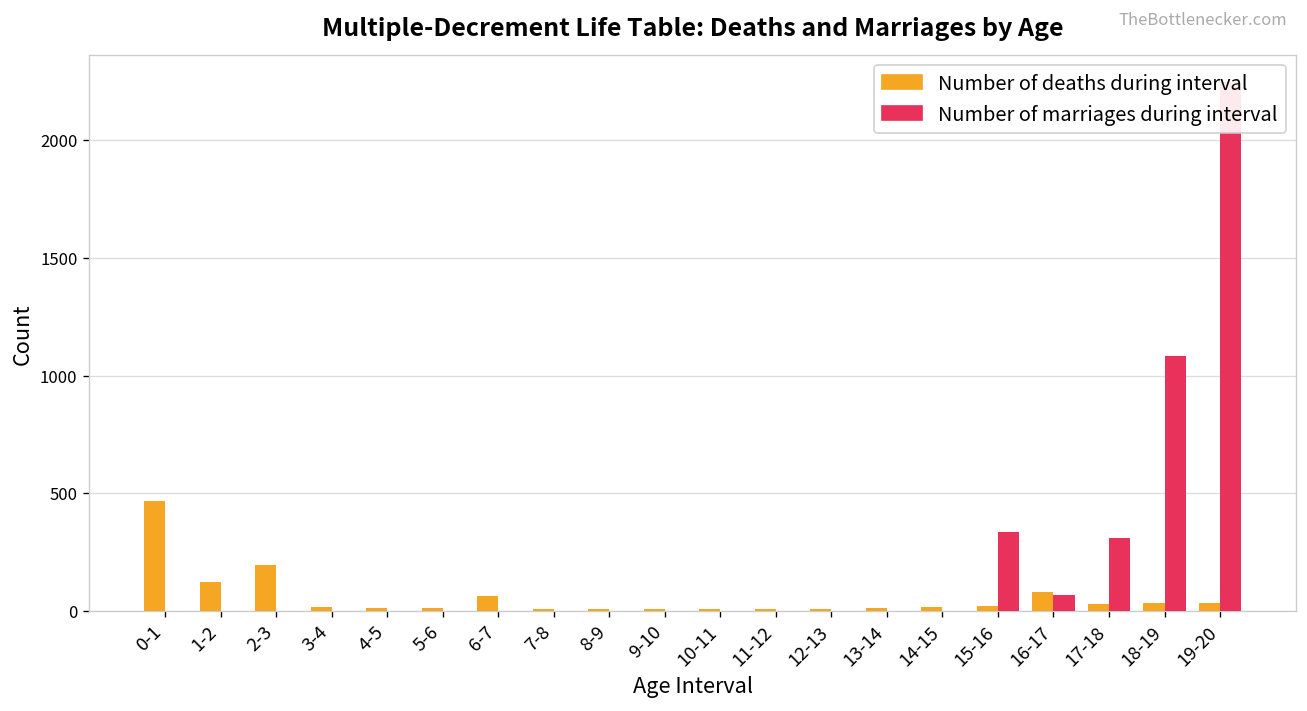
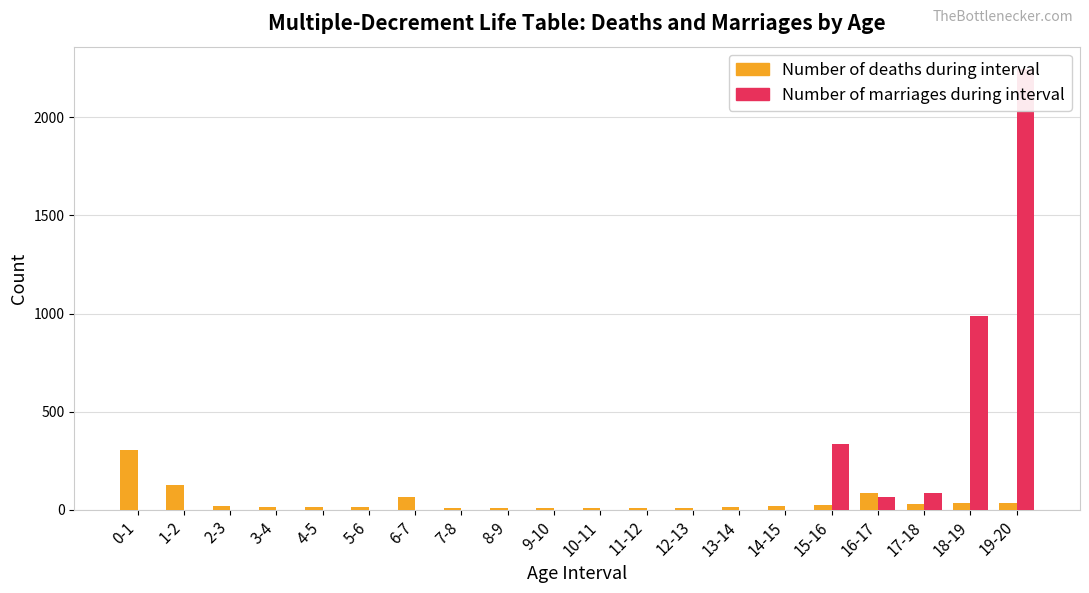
Number of deaths during interval, 0-1: 470 -> 310
Number of deaths during interval, 2-3: 200 -> 20
Number of marriages during interval, 17-18: 310 -> 80
Number of marriages during interval, 18-19: 1080 -> 990
